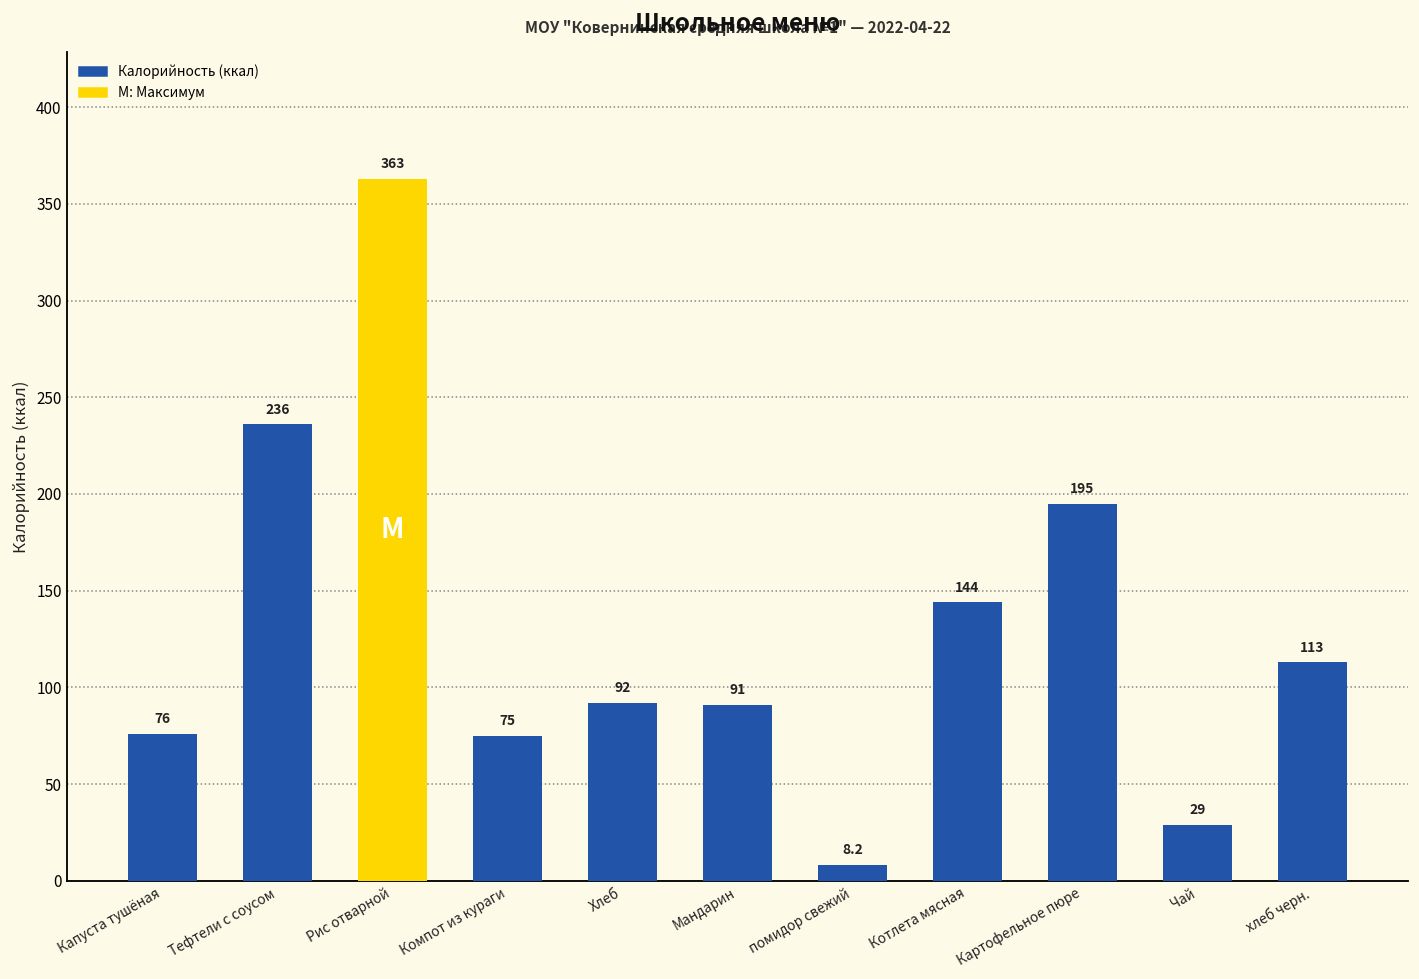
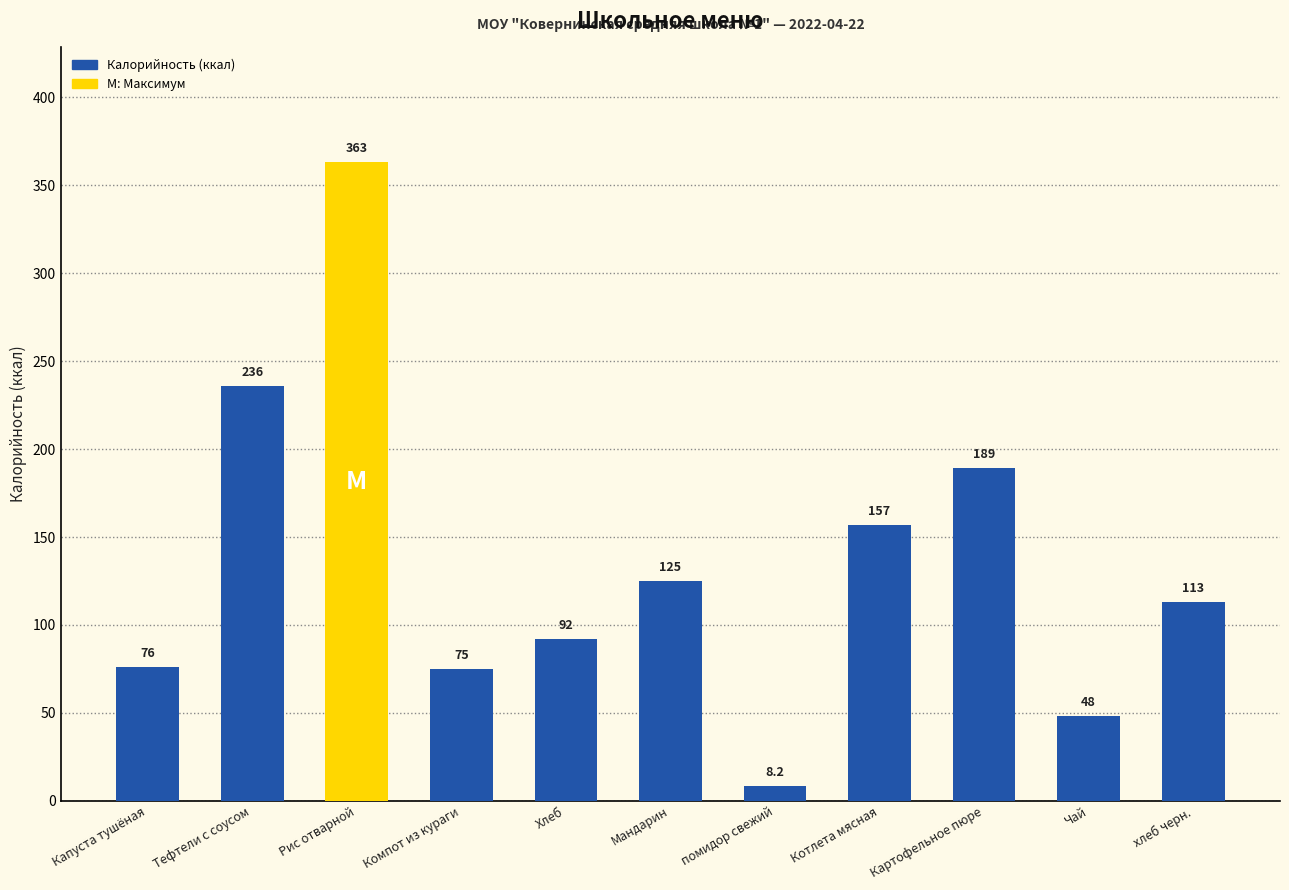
Мандарин: 91 -> 125
Котлета мясная: 144 -> 157
Картофельное пюре: 195 -> 189
Чай: 29 -> 48
